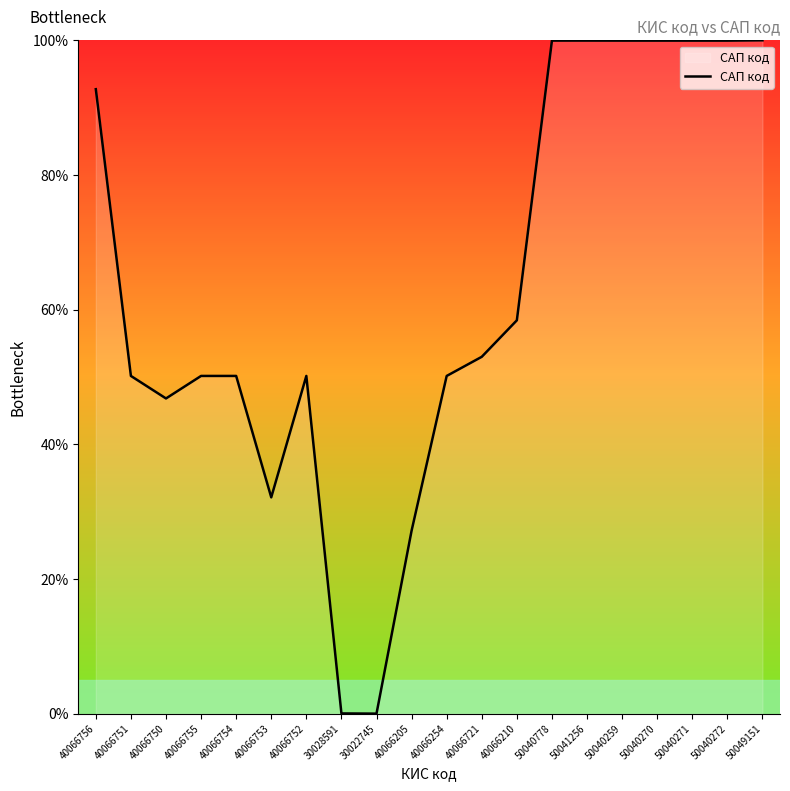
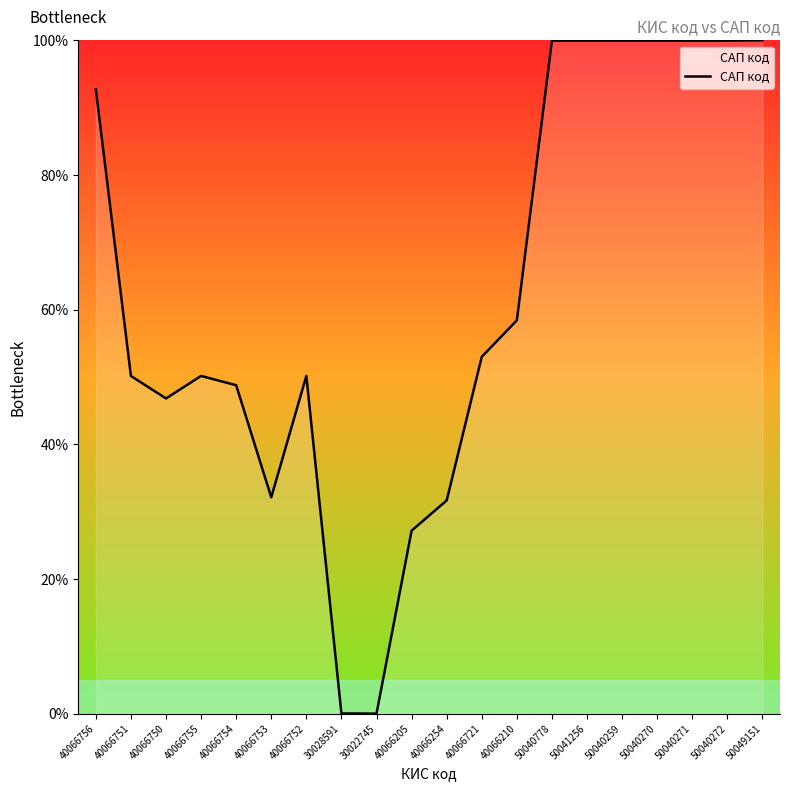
40066754: 50% -> 49%
40066254: 50% -> 32%
